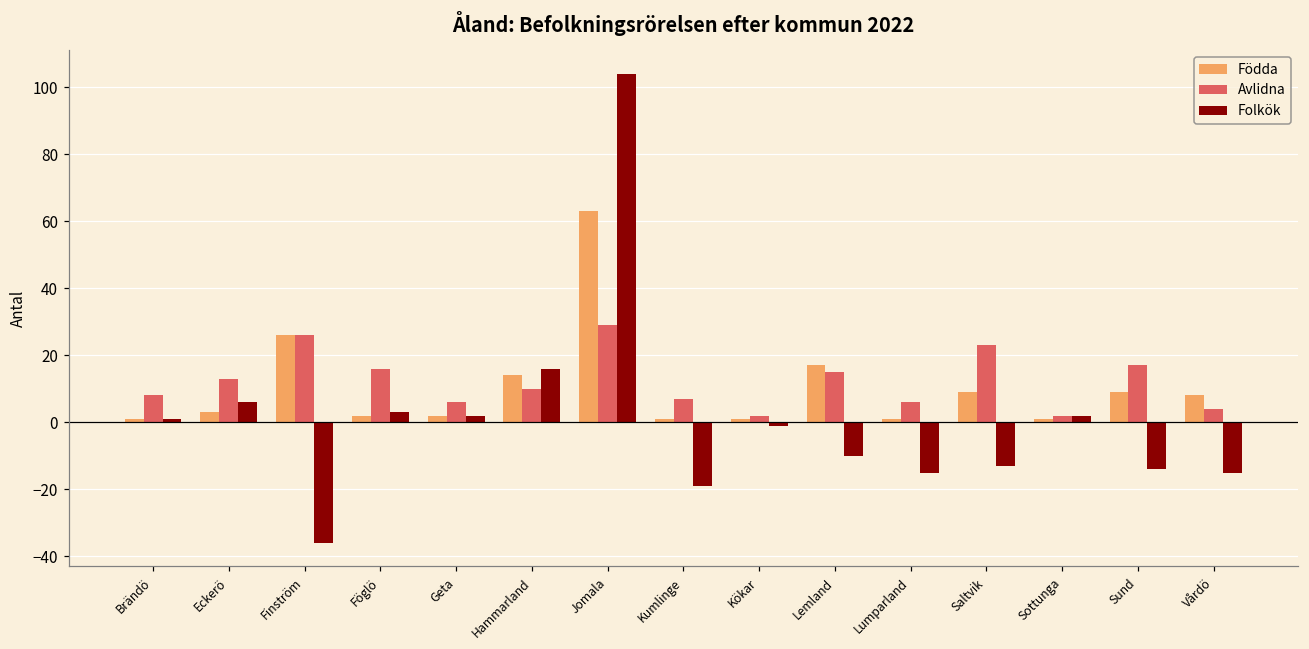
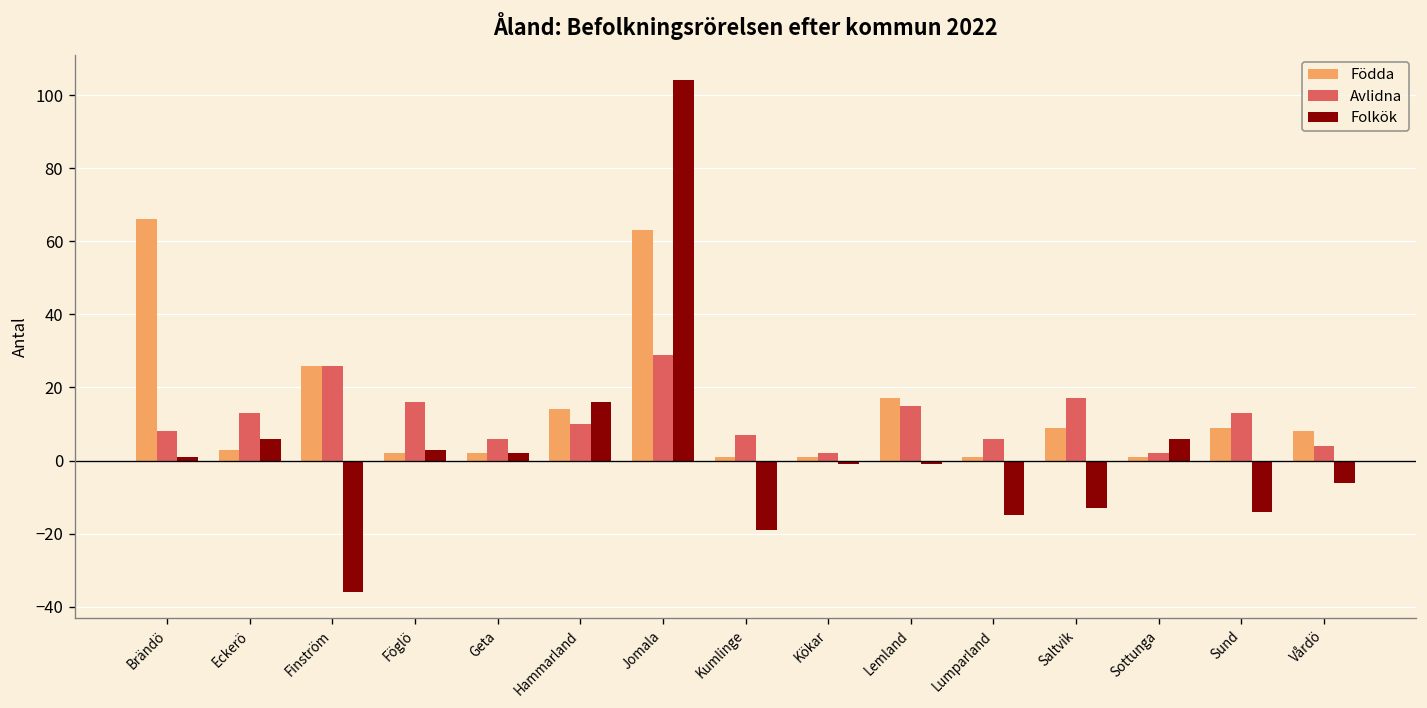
Födda, Brändö: 1 -> 66
Folkök, Lemland: -10 -> -1
Avlidna, Saltvik: 23 -> 17
Folkök, Sottunga: 2 -> 6
Avlidna, Sund: 17 -> 13
Folkök, Vårdö: -15 -> -6
